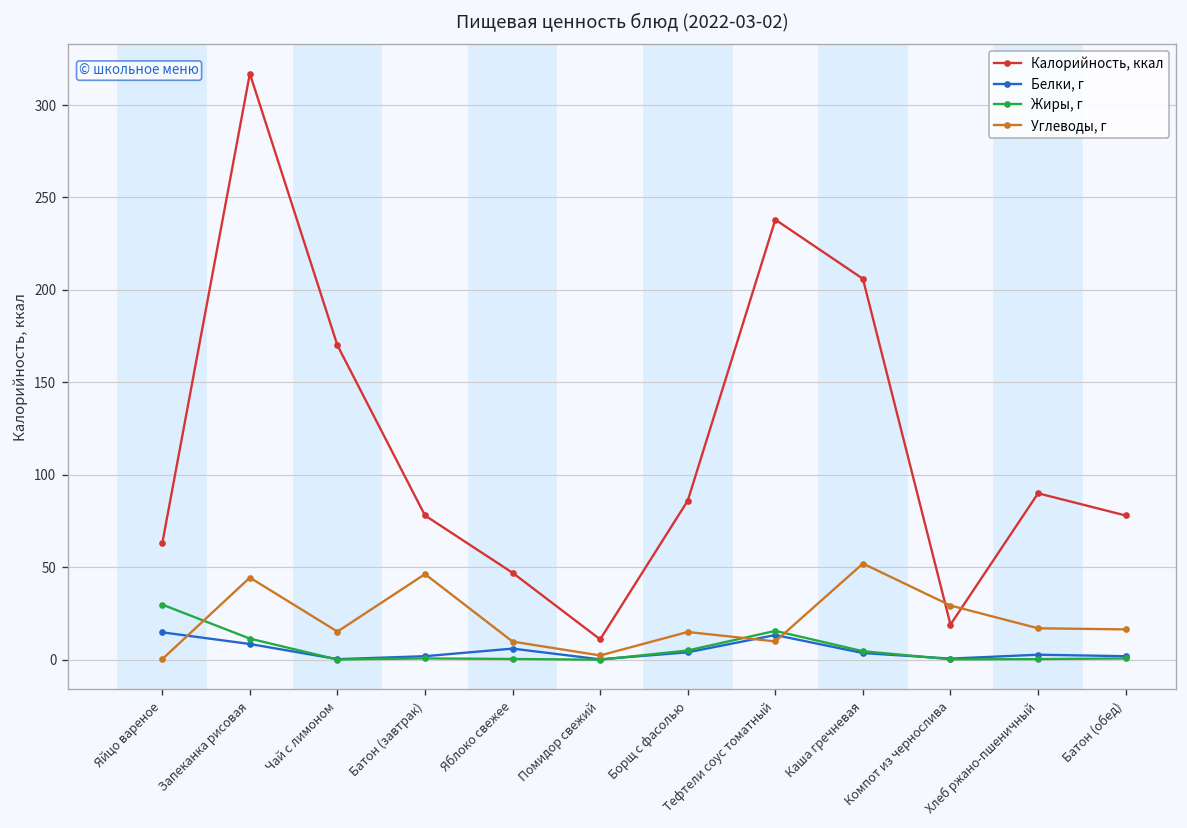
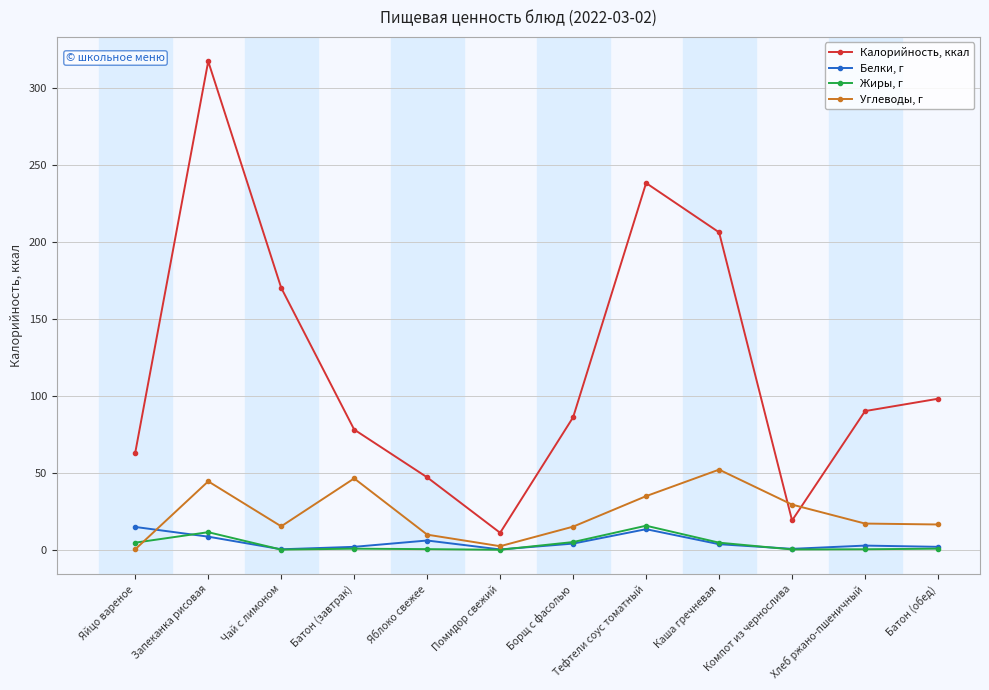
Жиры, г, Яйцо вареное: 30 -> 5
Углеводы, г, Тефтели соус томатный: 10 -> 35
Калорийность, ккал, Батон (обед): 78 -> 98
